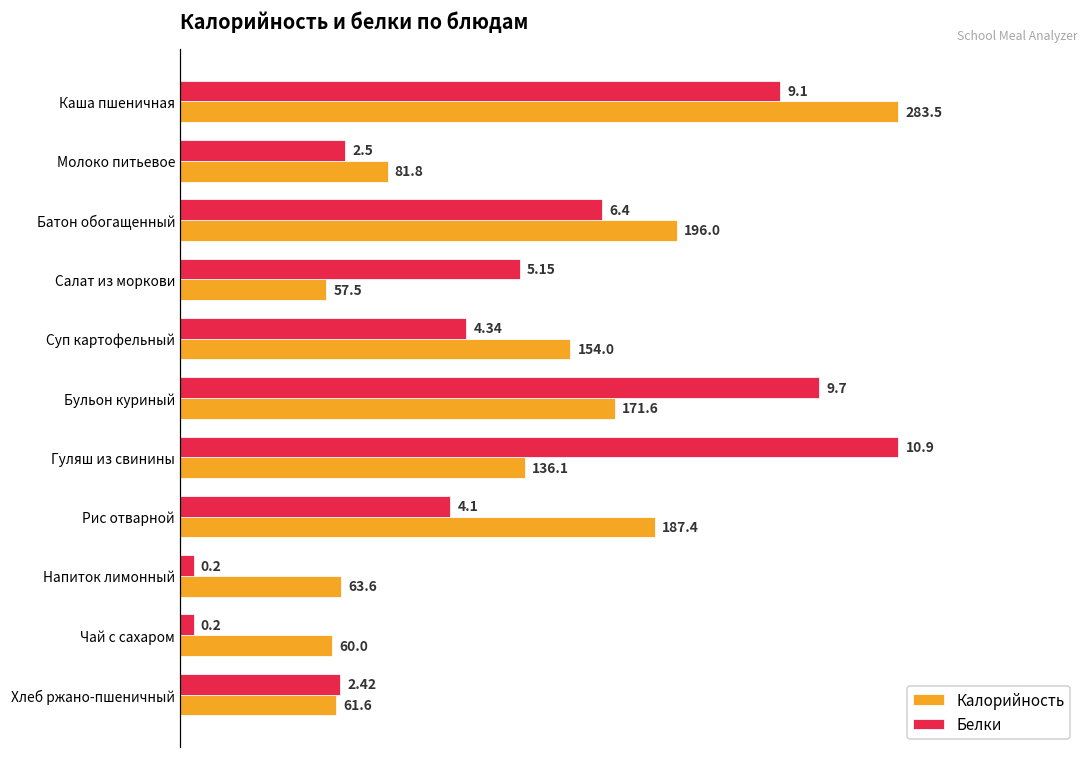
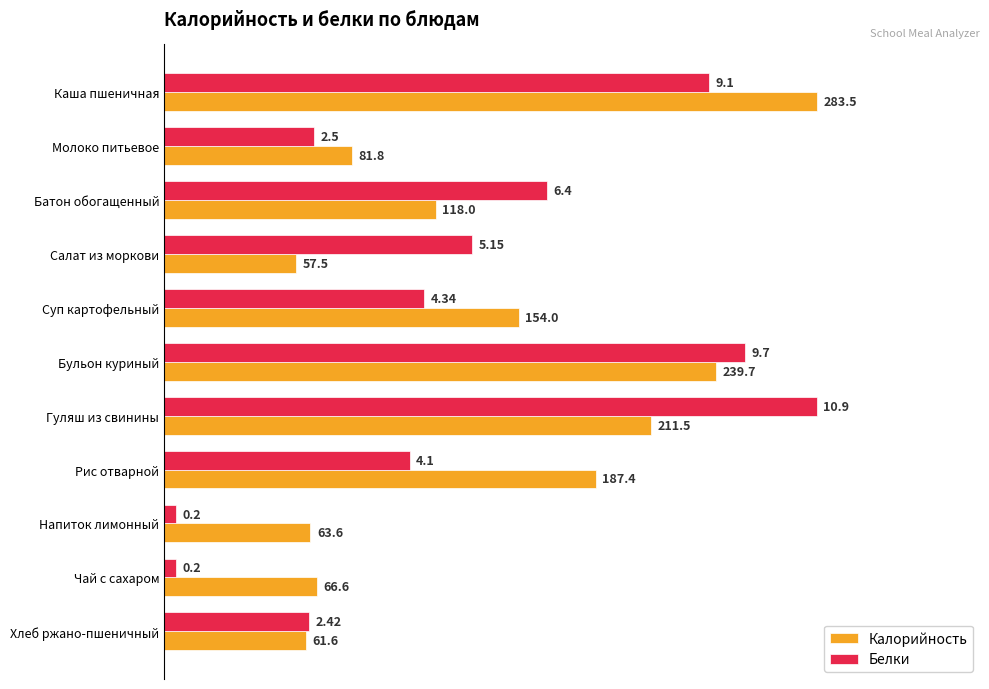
Калорийность, Батон обогащенный: 196.0 -> 118.0
Калорийность, Бульон куриный: 171.6 -> 239.7
Калорийность, Гуляш из свинины: 136.1 -> 211.5
Калорийность, Чай с сахаром: 60.0 -> 66.6
